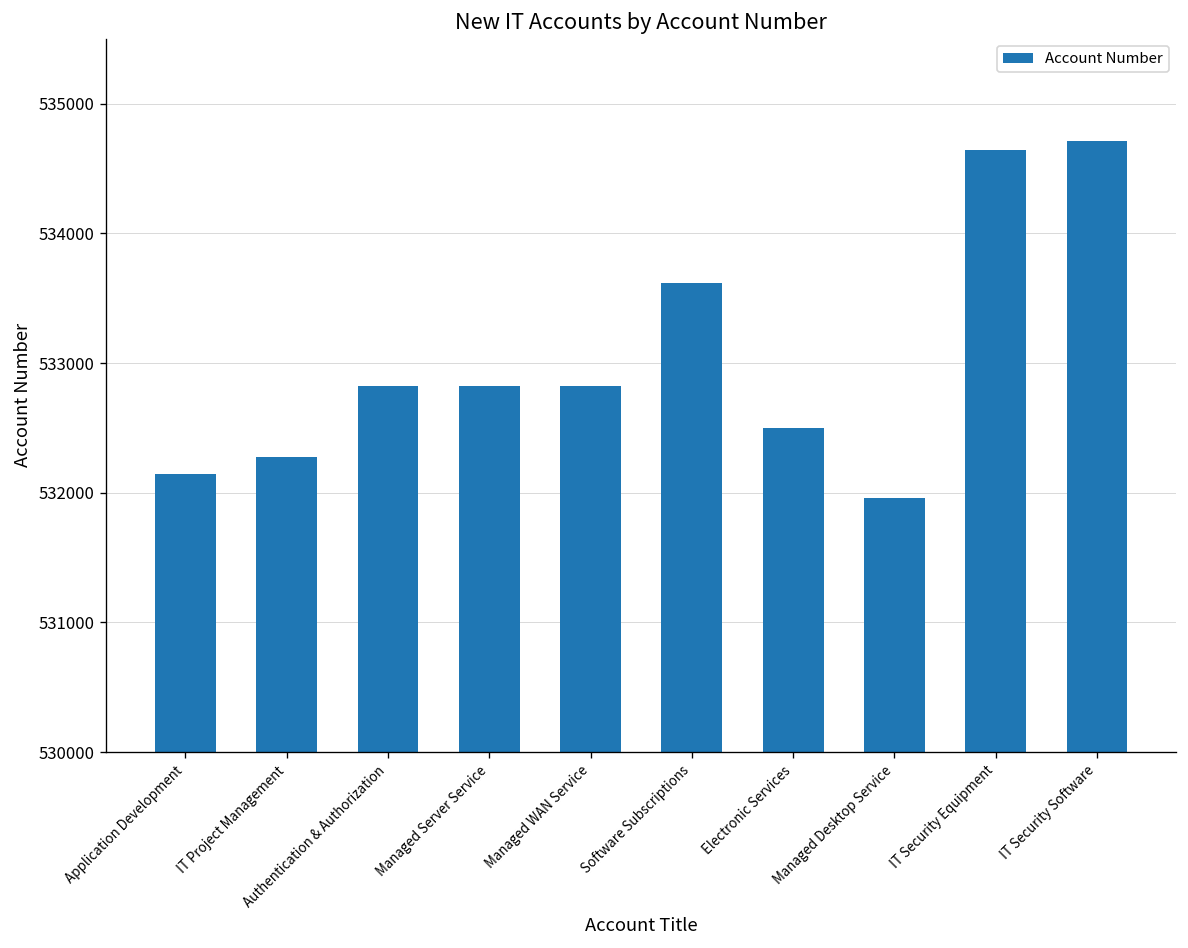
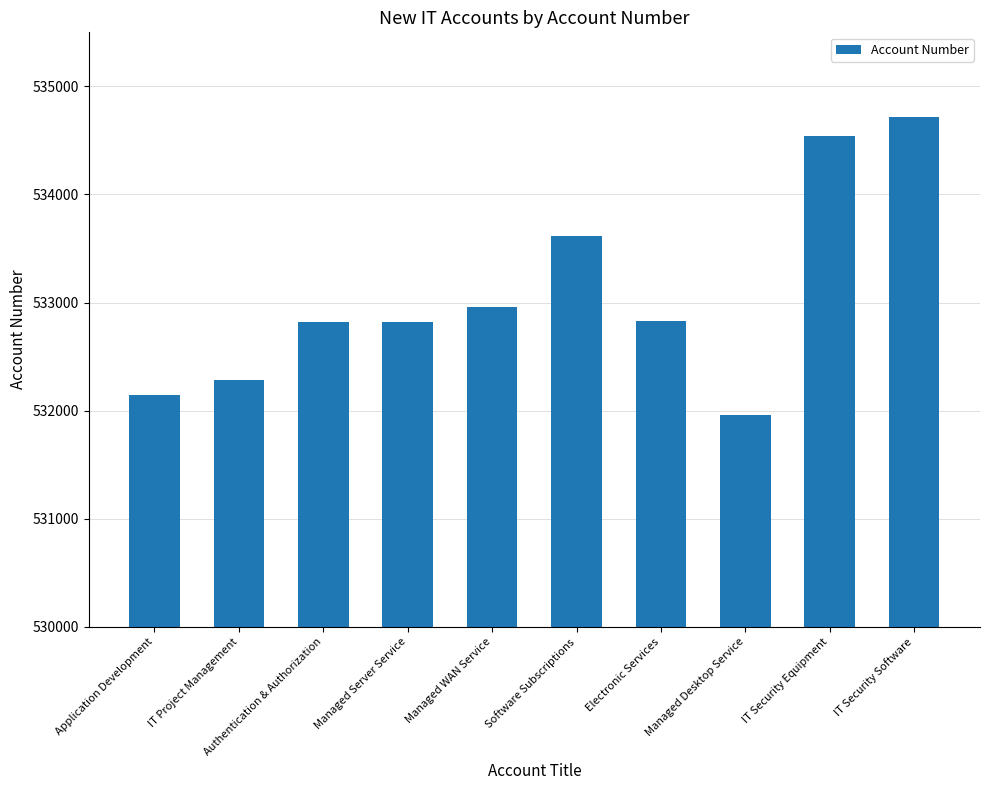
Managed WAN Service: 532830 -> 532960
Electronic Services: 532500 -> 532830
IT Security Equipment: 534640 -> 534540
